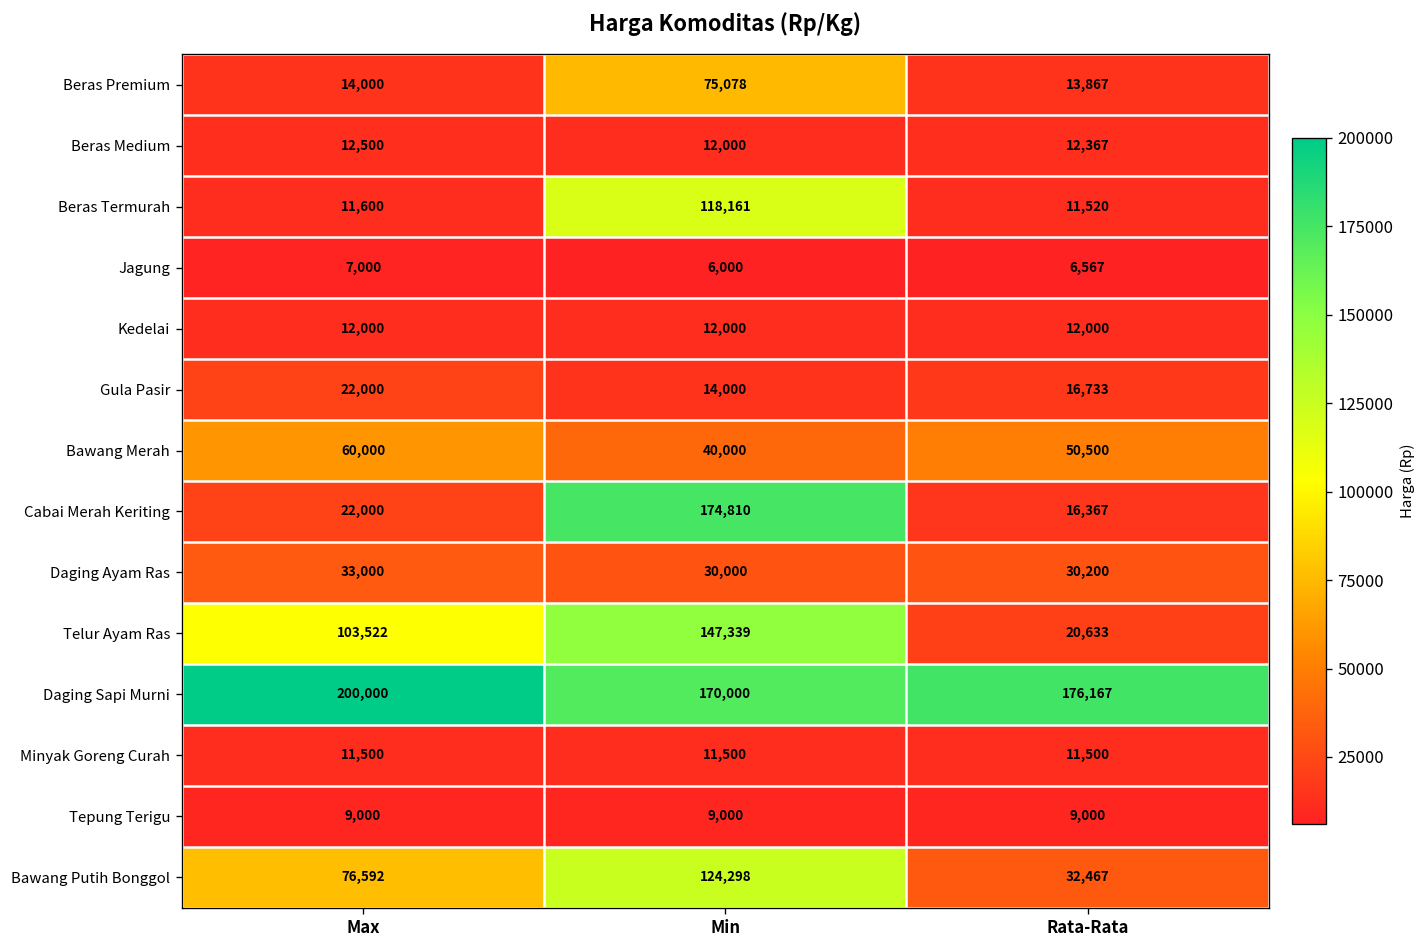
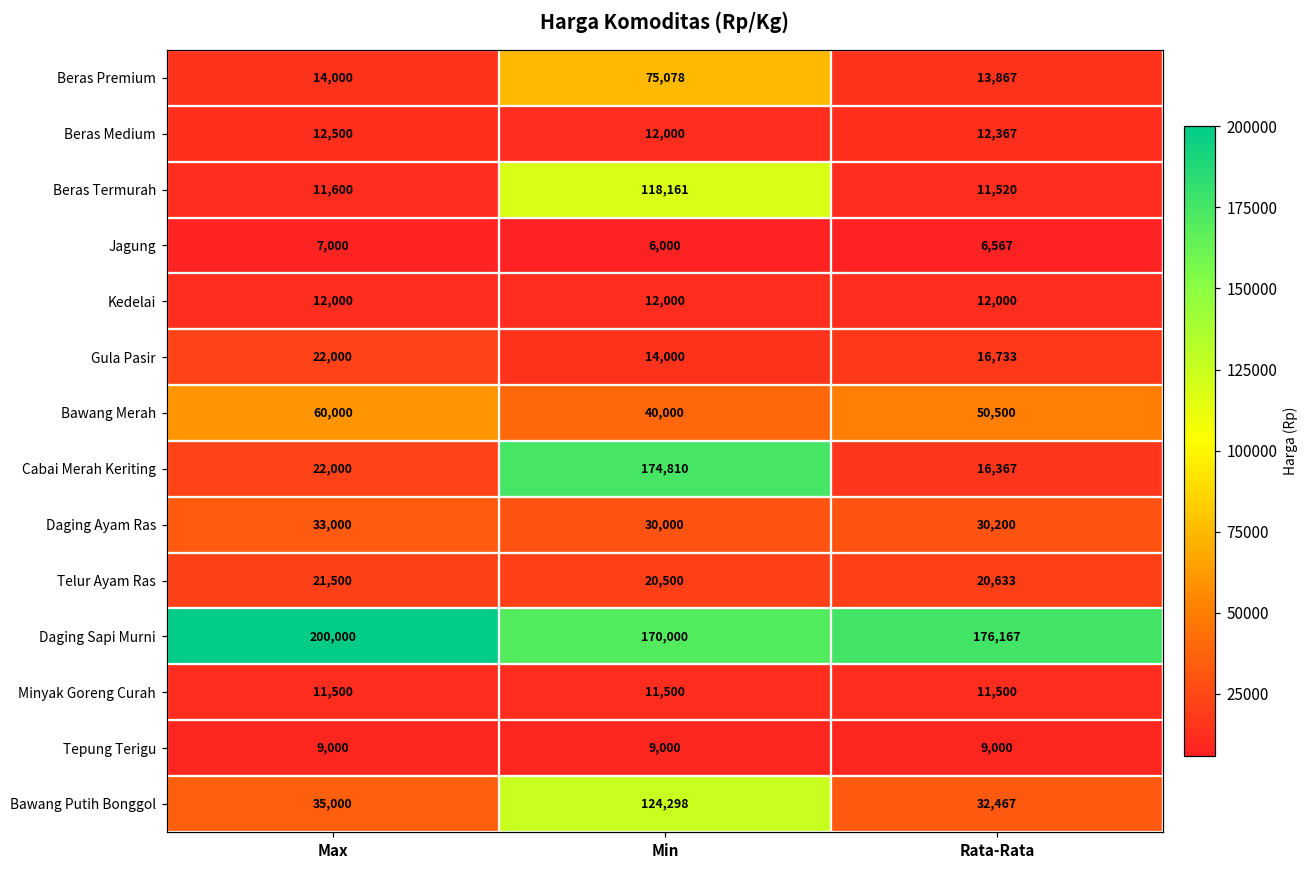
Telur Ayam Ras, Max: 103,522 -> 21,500
Telur Ayam Ras, Min: 147,339 -> 20,500
Bawang Putih Bonggol, Max: 76,592 -> 35,000
